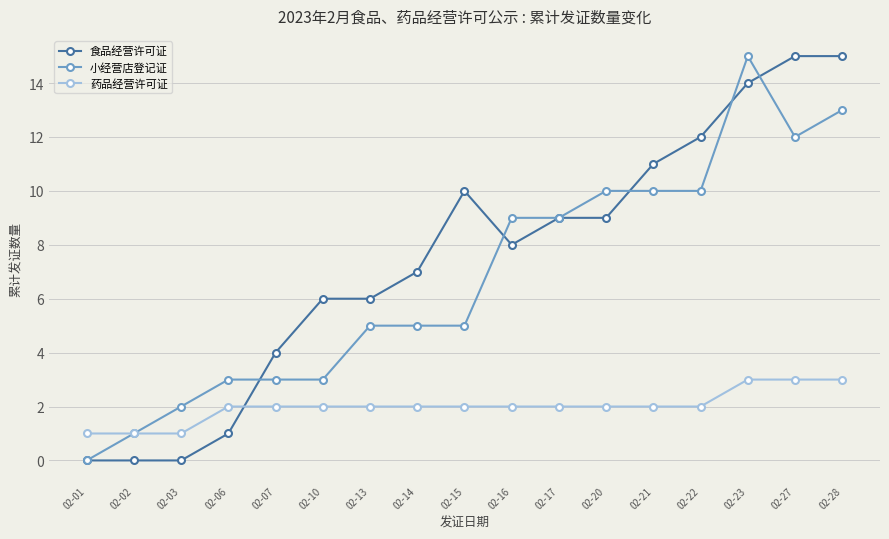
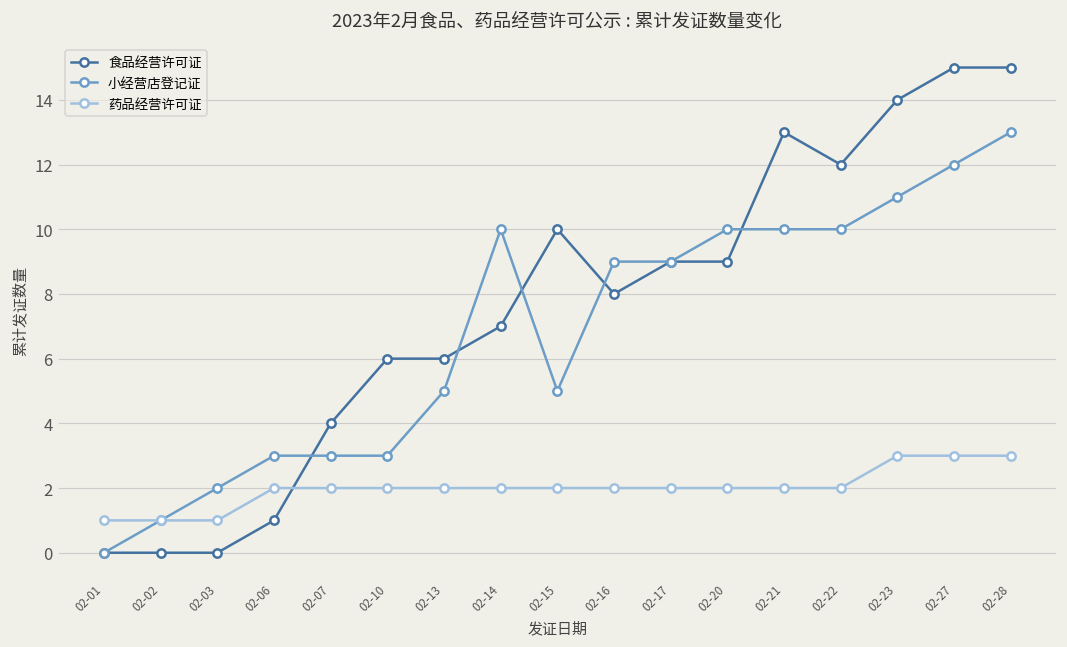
小经营店登记证, 02-14: 5 -> 10
食品经营许可证, 02-21: 11 -> 13
小经营店登记证, 02-23: 15 -> 11
